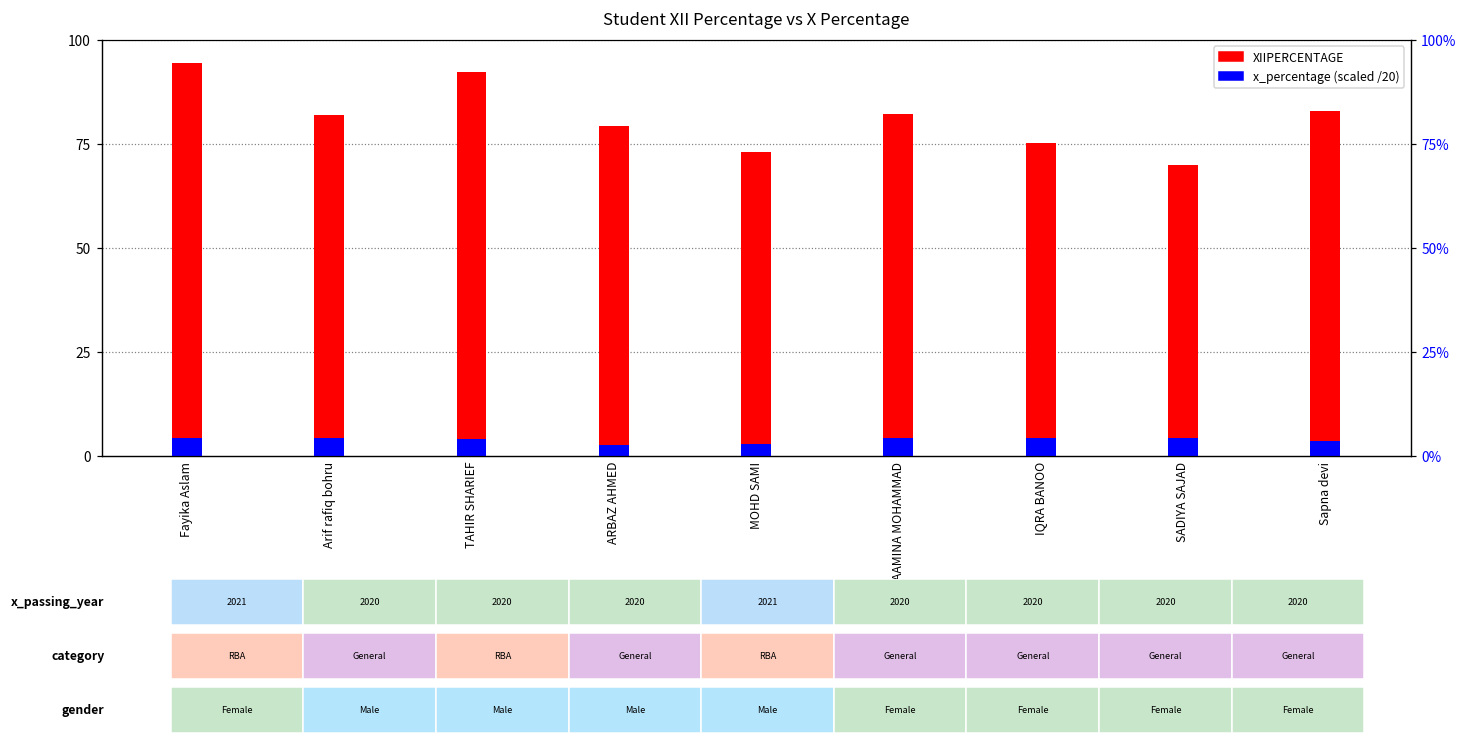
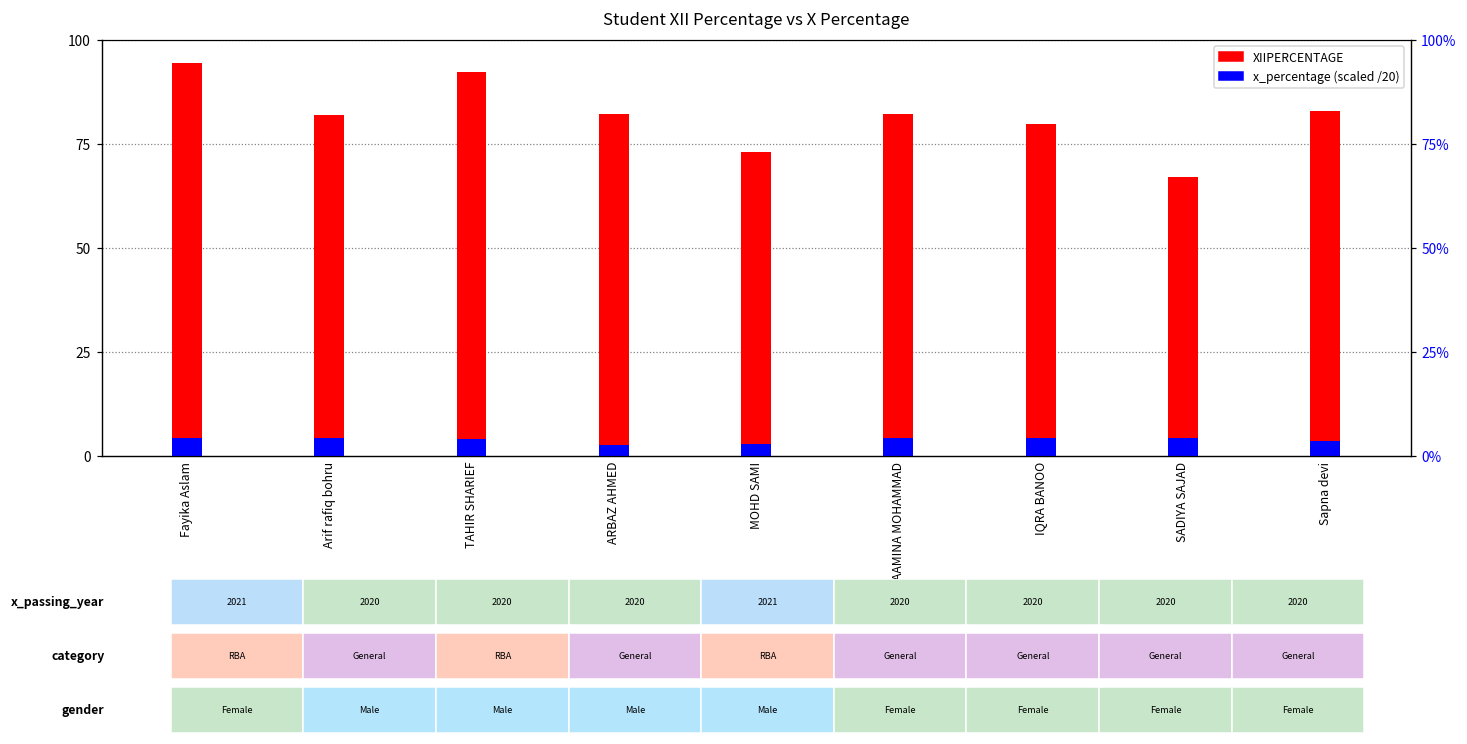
XIIPERCENTAGE, ARBAZ AHMED: 79 -> 82
XIIPERCENTAGE, IQRA BANOO: 75 -> 80
XIIPERCENTAGE, SADIYA SAJAD: 70 -> 67
